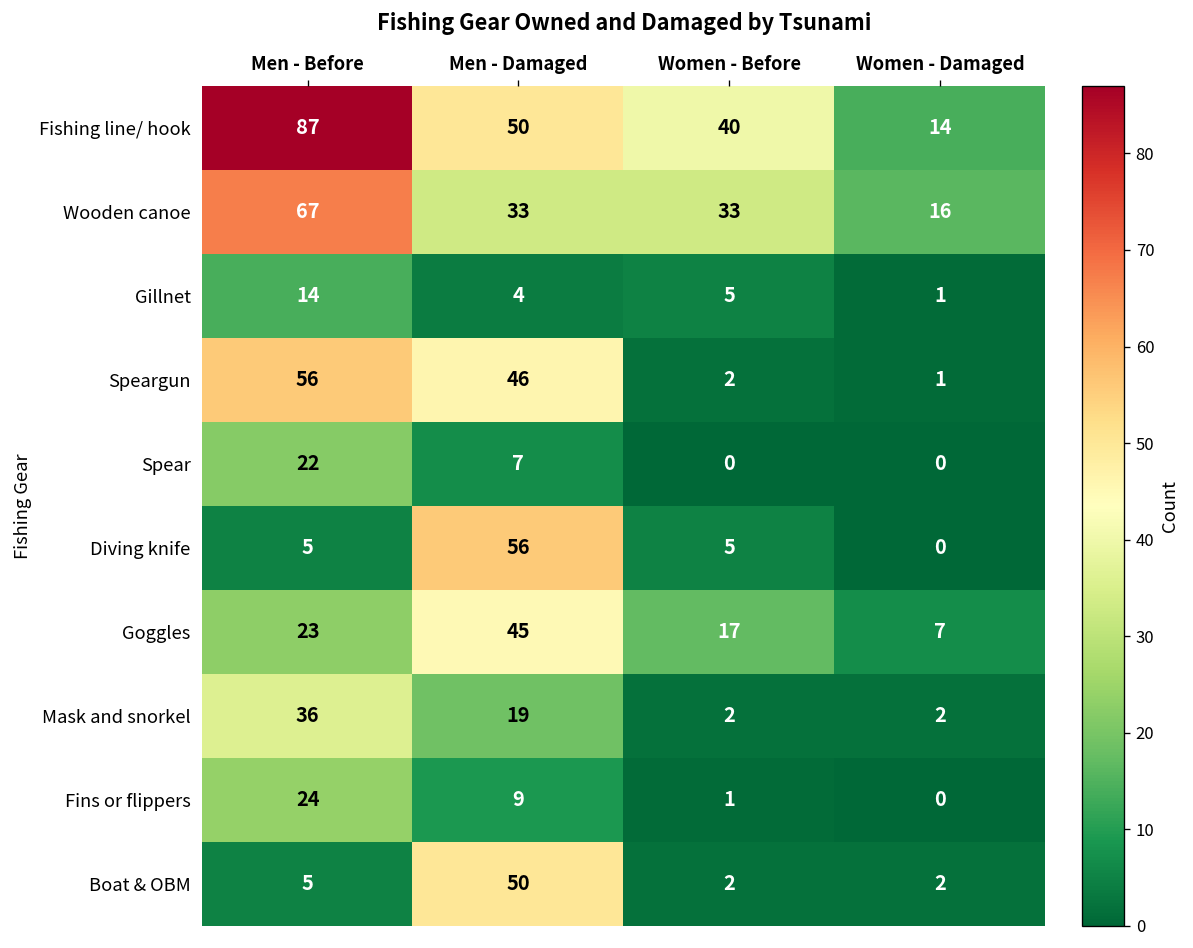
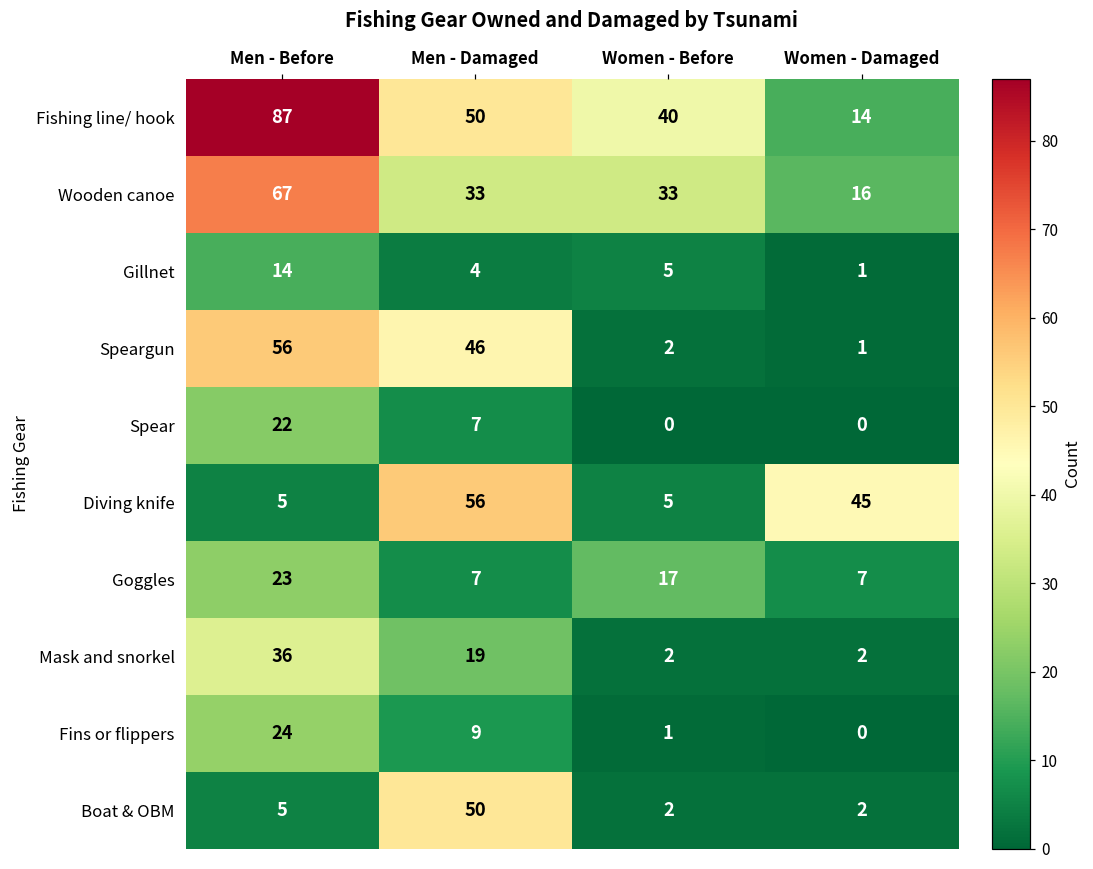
Diving knife, Women - Damaged: 0 -> 45
Goggles, Men - Damaged: 45 -> 7
